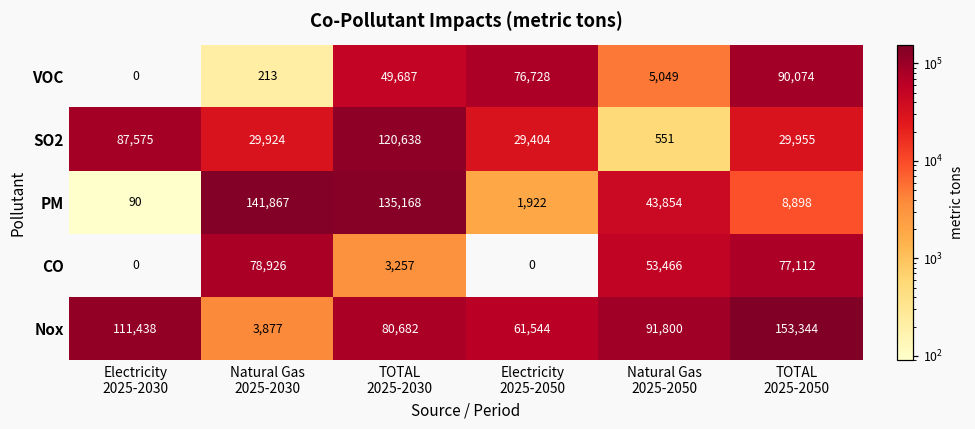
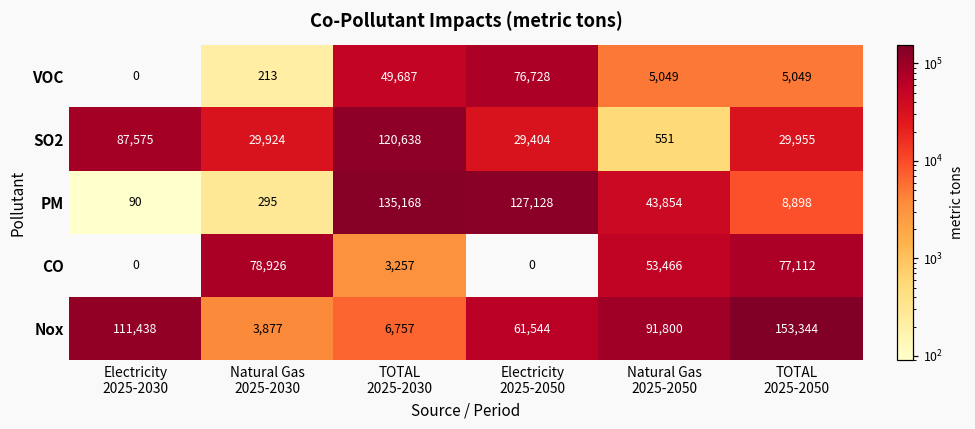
VOC, TOTAL 2025-2050: 90,074 -> 5,049
PM, Natural Gas 2025-2030: 141,867 -> 295
PM, Electricity 2025-2050: 1,922 -> 127,128
Nox, TOTAL 2025-2030: 80,682 -> 6,757
